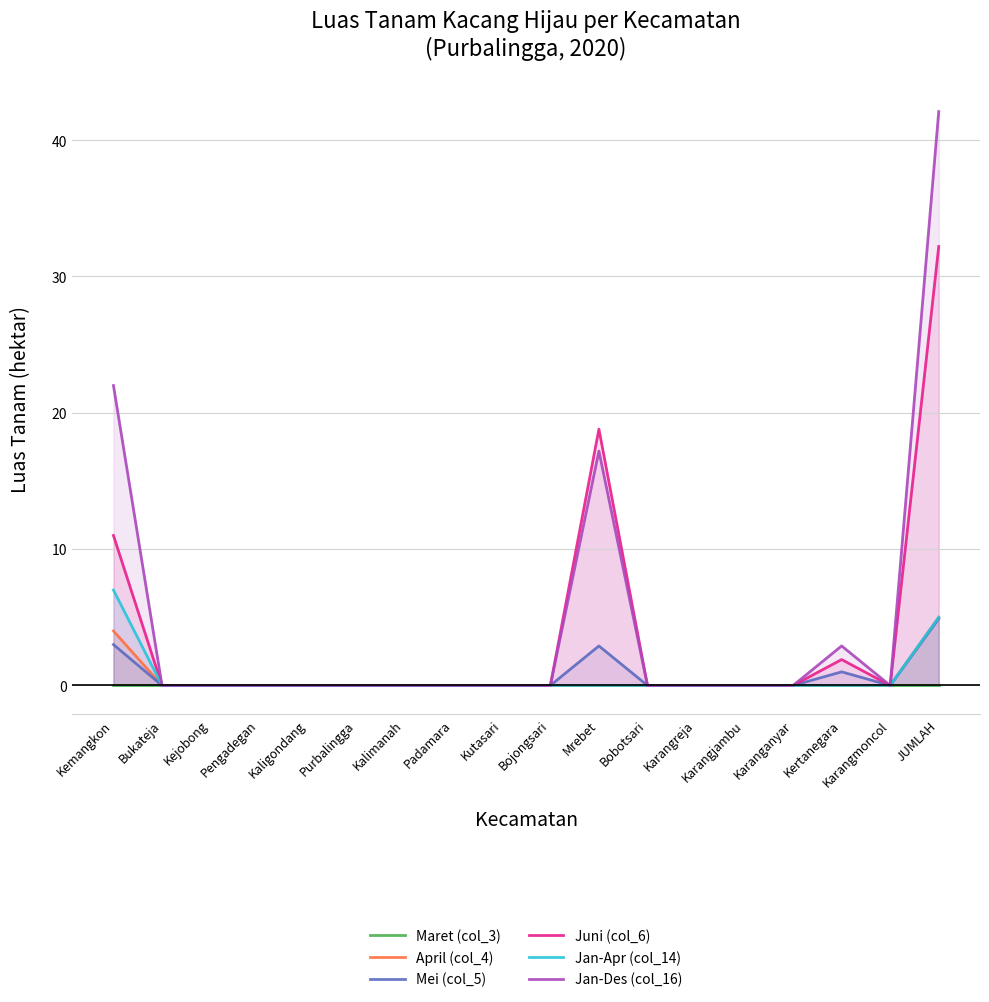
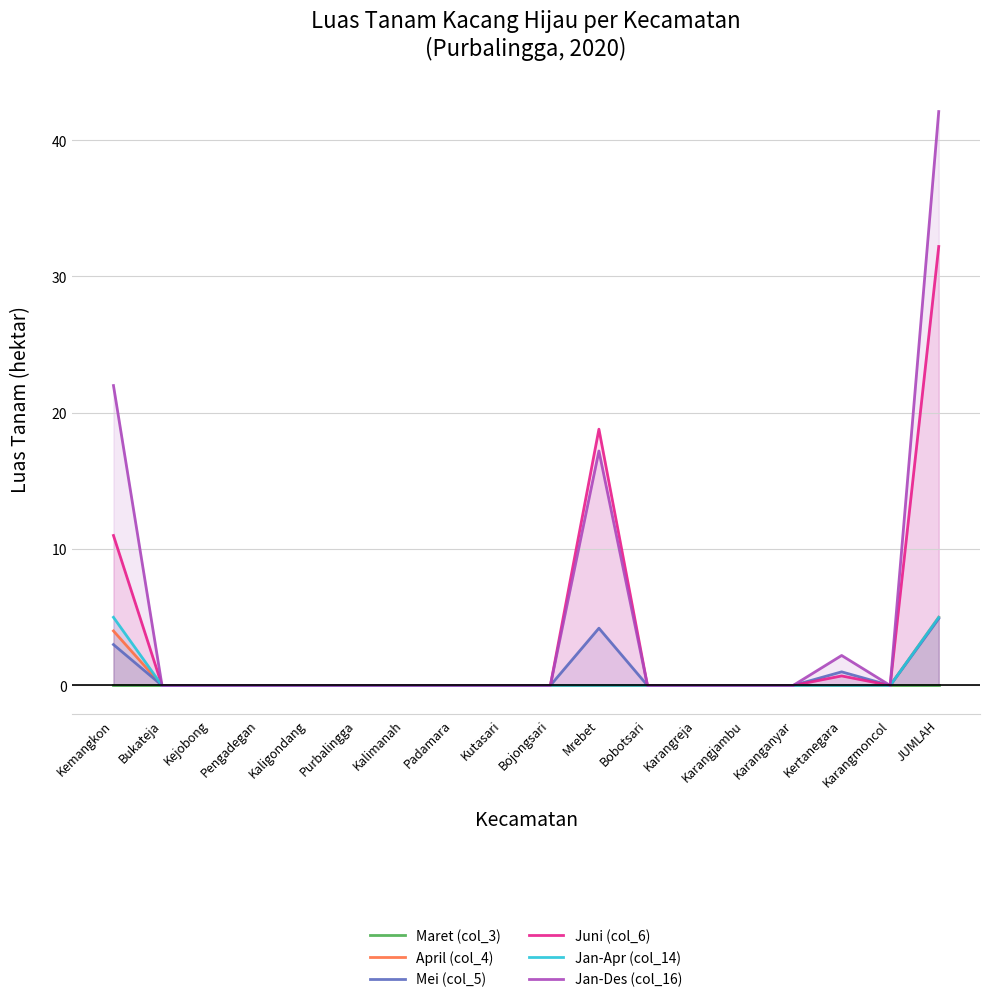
Jan-Apr (col_14), Kemangkon: 7 -> 5
Mei (col_5), Mrebet: 2.9 -> 4.2
Juni (col_6), Kertanegara: 1.9 -> 0.7
Jan-Des (col_16), Kertanegara: 2.9 -> 2.2
